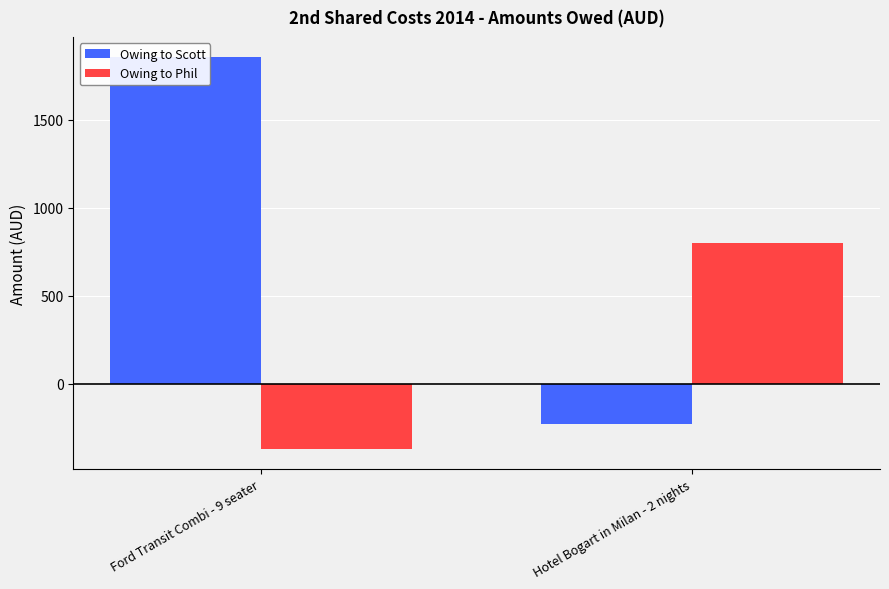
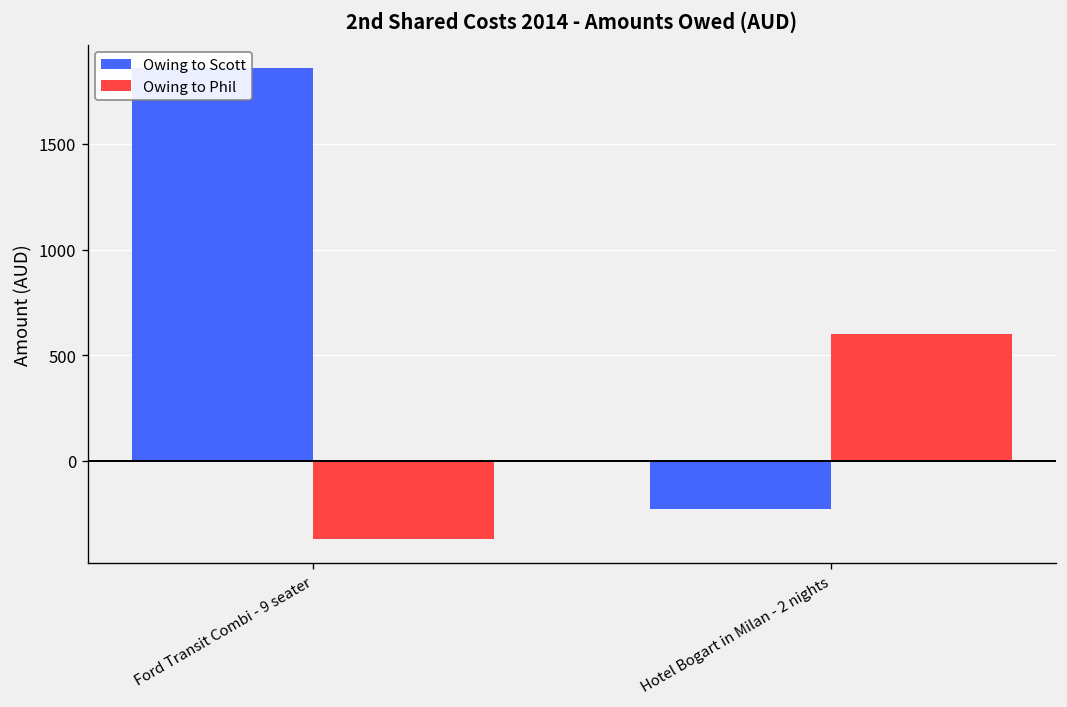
Owing to Phil, Hotel Bogart in Milan - 2 nights: 800 -> 600
